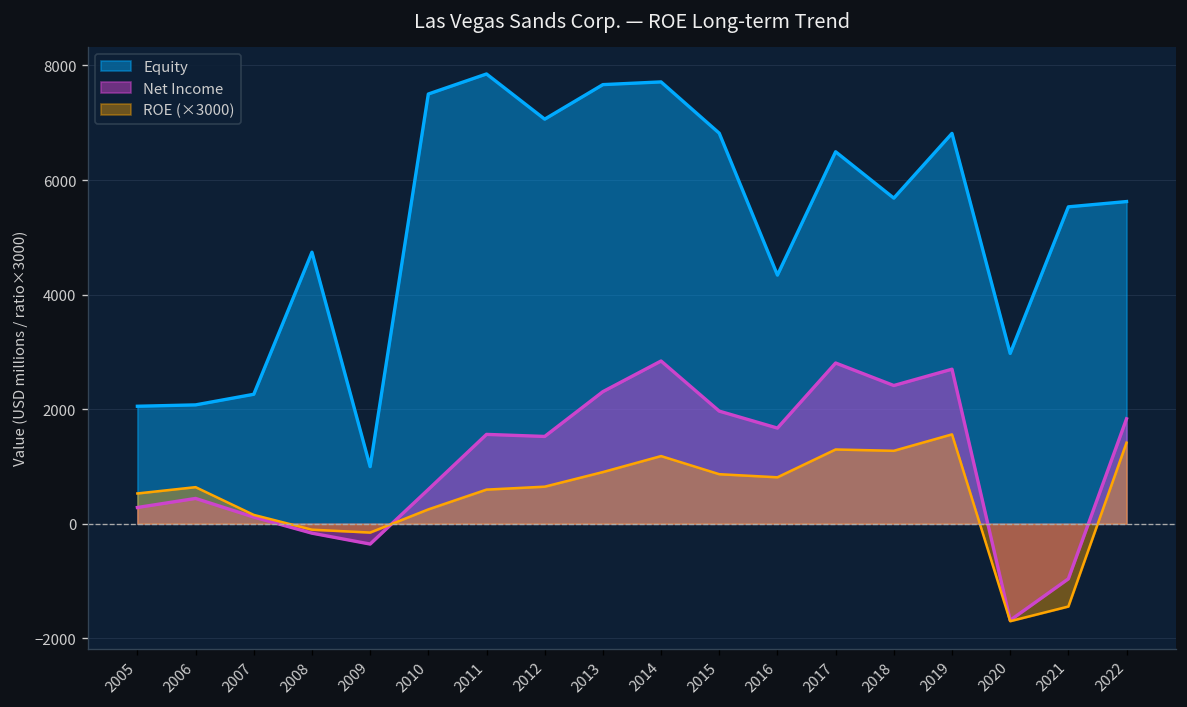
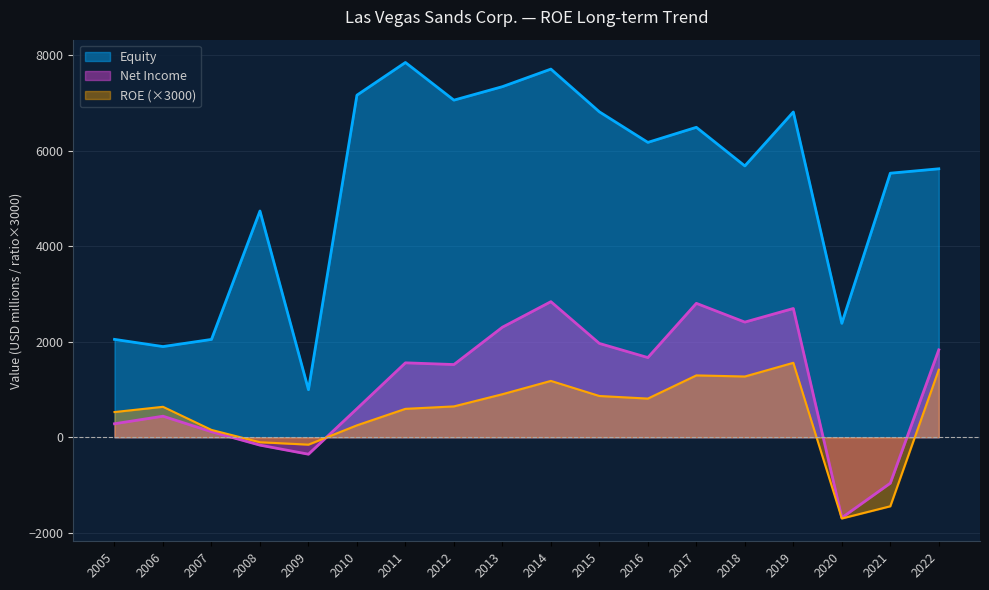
Equity, 2006: 2100 -> 1900
Equity, 2007: 2300 -> 2100
Equity, 2010: 7500 -> 7200
Equity, 2013: 7700 -> 7300
Equity, 2016: 4300 -> 6200
Equity, 2020: 3000 -> 2400
